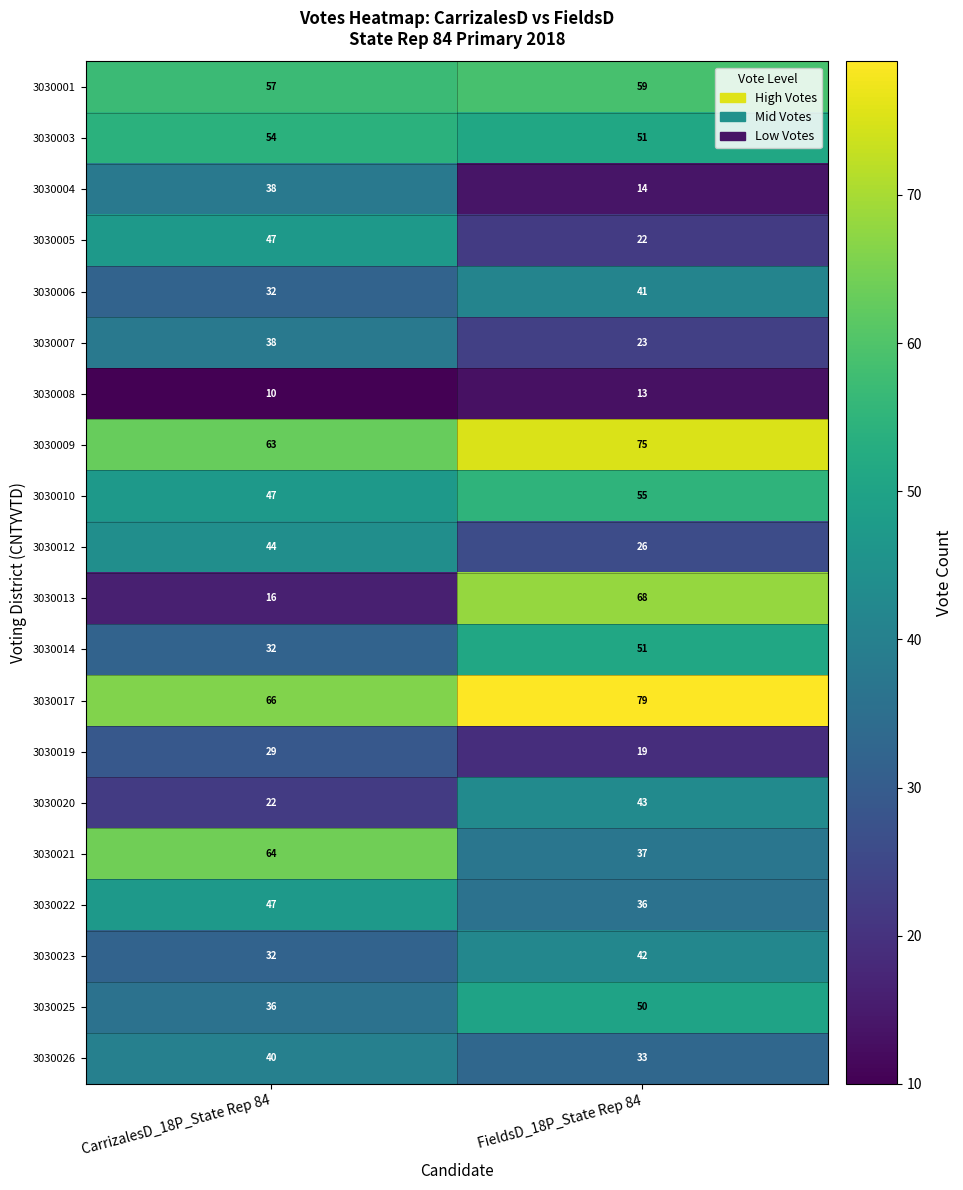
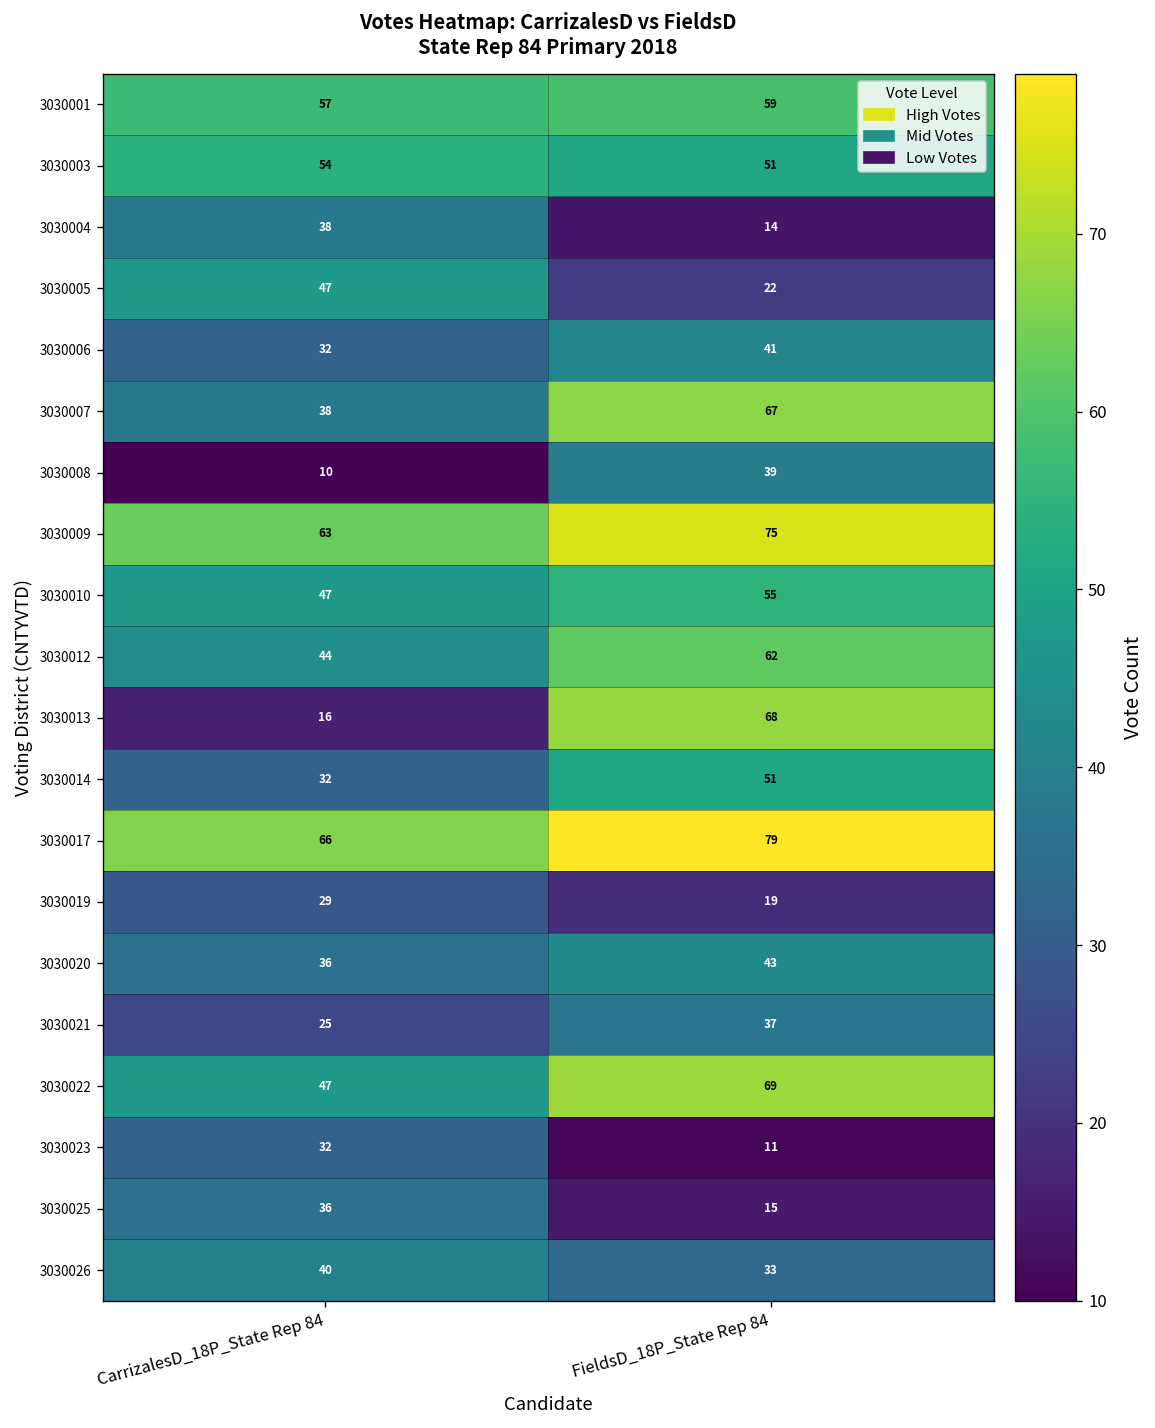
3030007, FieldsD_18P_State Rep 84: 23 -> 67
3030008, FieldsD_18P_State Rep 84: 13 -> 39
3030012, FieldsD_18P_State Rep 84: 26 -> 62
3030020, CarrizalesD_18P_State Rep 84: 22 -> 36
3030021, CarrizalesD_18P_State Rep 84: 64 -> 25
3030022, FieldsD_18P_State Rep 84: 36 -> 69
3030023, FieldsD_18P_State Rep 84: 42 -> 11
3030025, FieldsD_18P_State Rep 84: 50 -> 15
